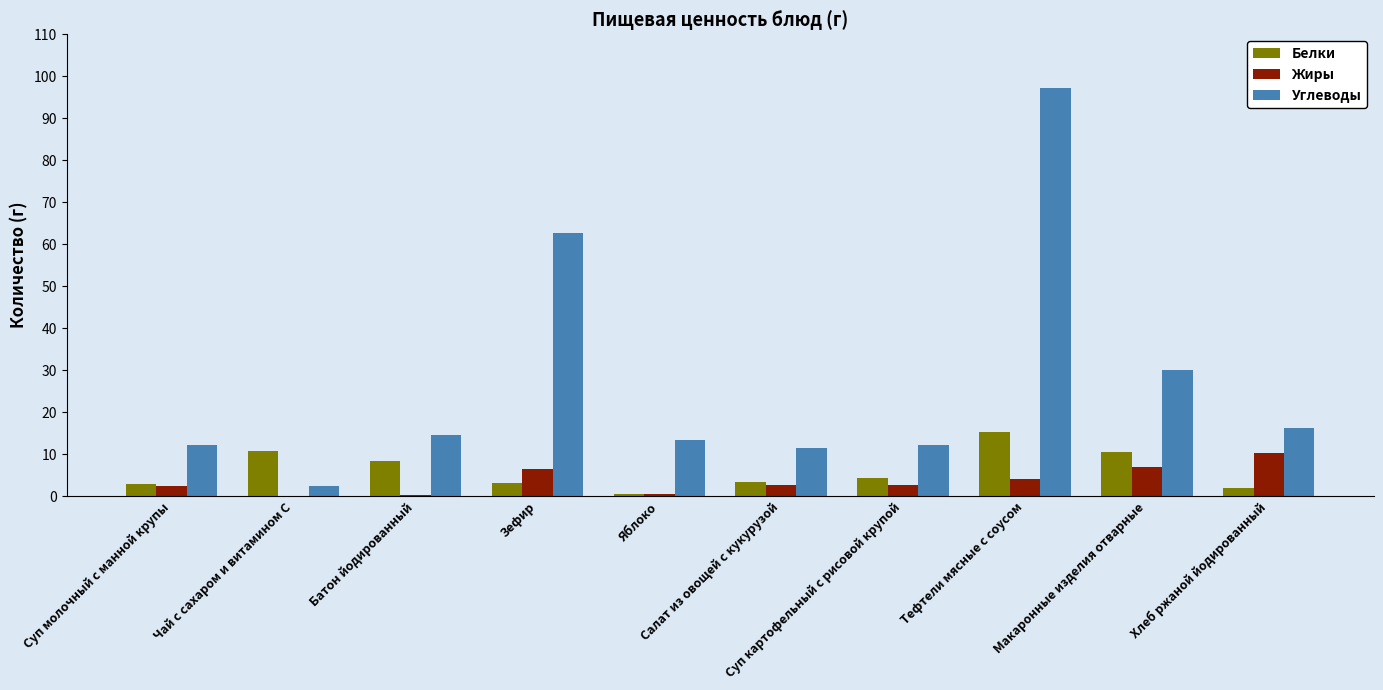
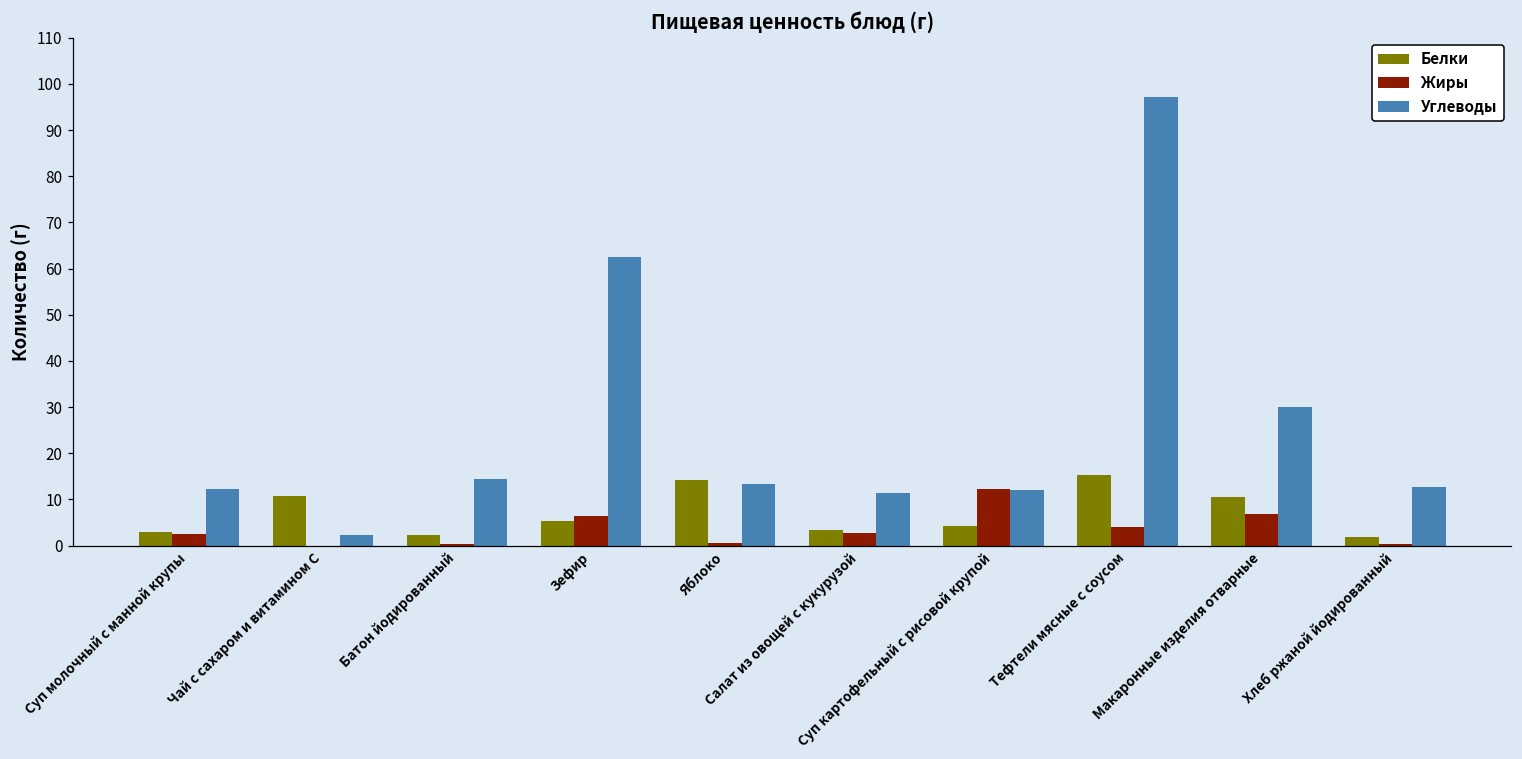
Белки, Батон йодированный: 8 -> 2
Белки, Зефир: 3 -> 5
Белки, Яблоко: 1 -> 14
Жиры, Суп картофельный с рисовой крупой: 3 -> 12
Жиры, Хлеб ржаной йодированный: 10 -> 0
Углеводы, Хлеб ржаной йодированный: 16 -> 13
